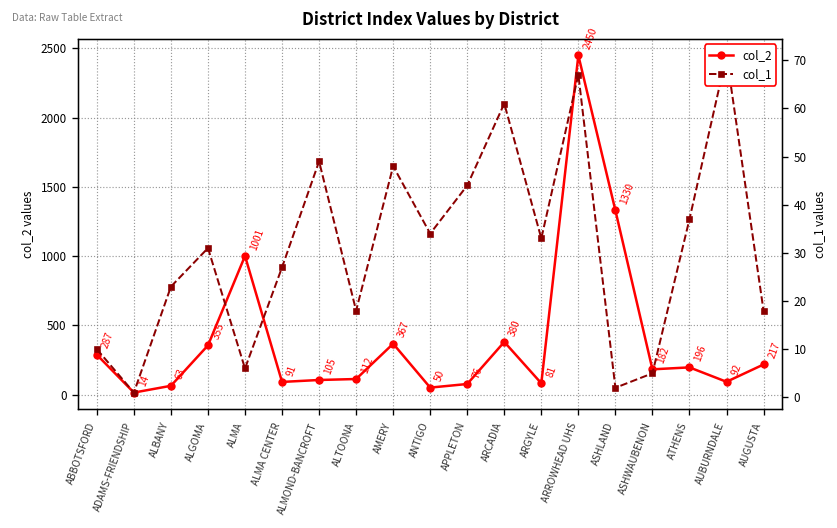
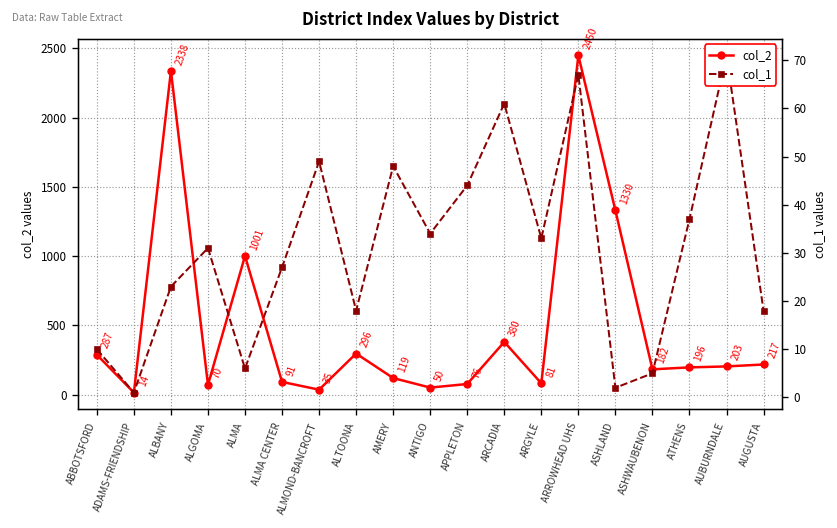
col_2, ALBANY: 63 -> 2338
col_2, ALGOMA: 355 -> 70
col_2, ALMOND-BANCROFT: 105 -> 35
col_2, ALTOONA: 112 -> 296
col_2, AMERY: 367 -> 119
col_2, AUBURNDALE: 92 -> 203
